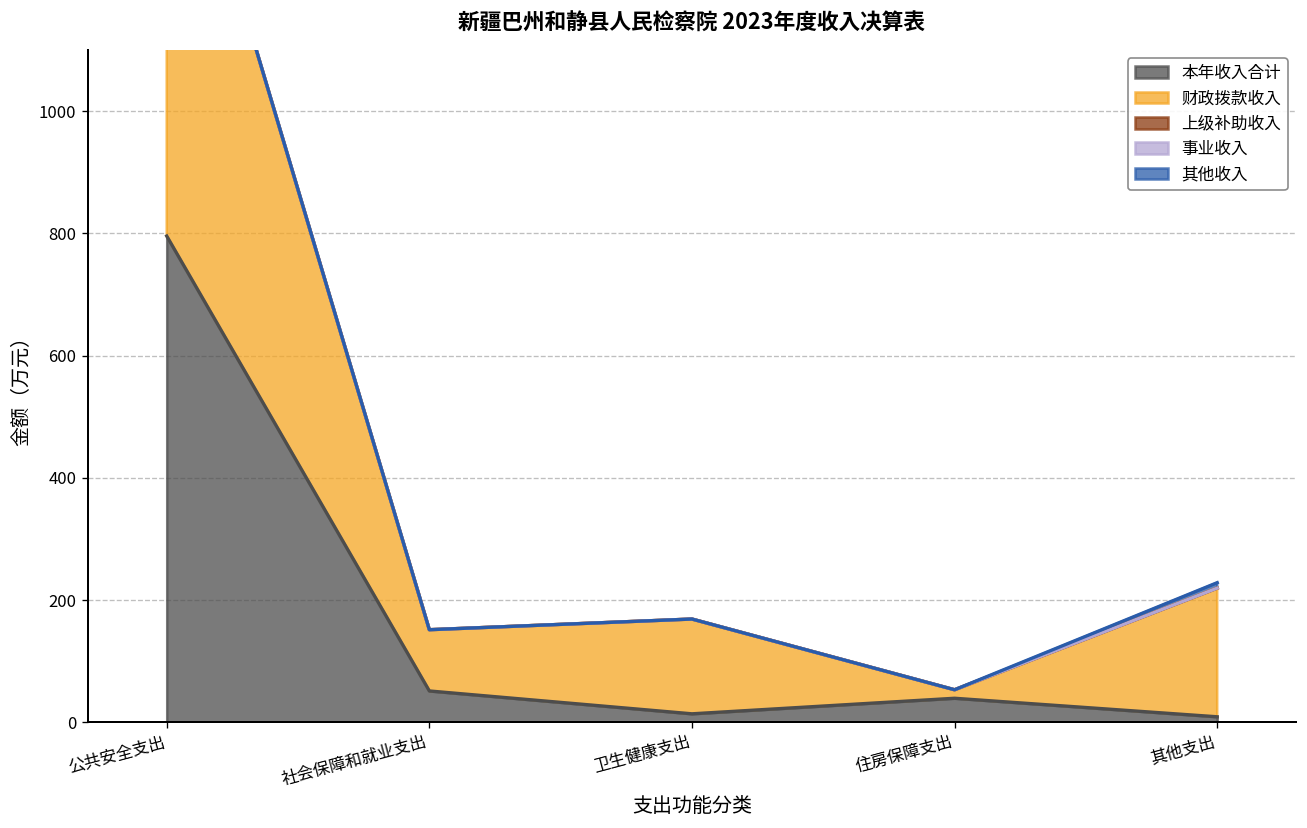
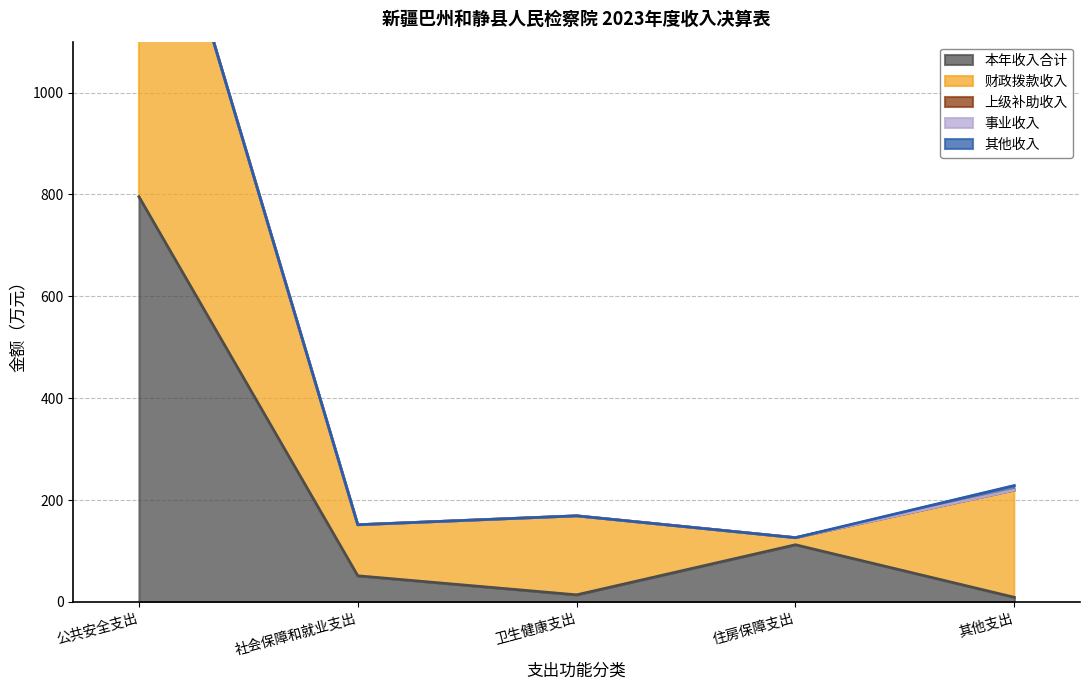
本年收入合计, 住房保障支出: 40 -> 110
